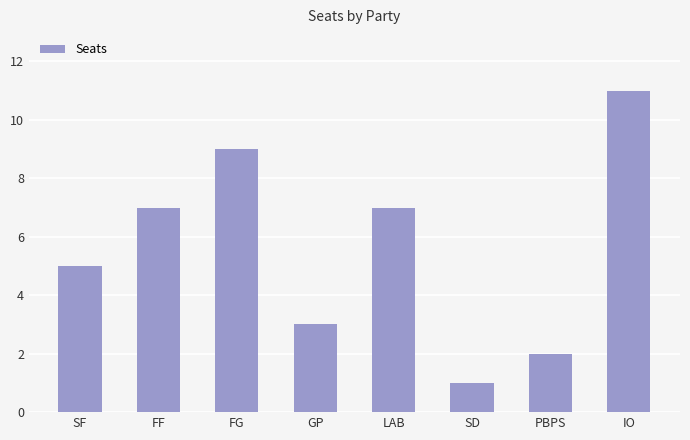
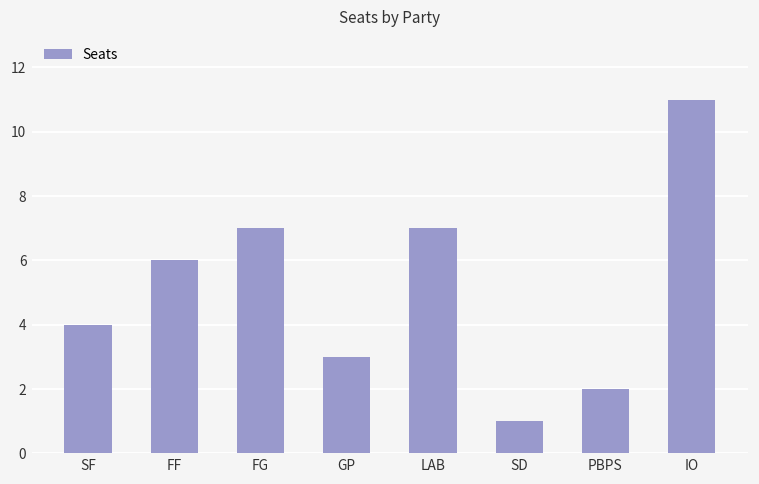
SF: 5 -> 4
FF: 7 -> 6
FG: 9 -> 7
